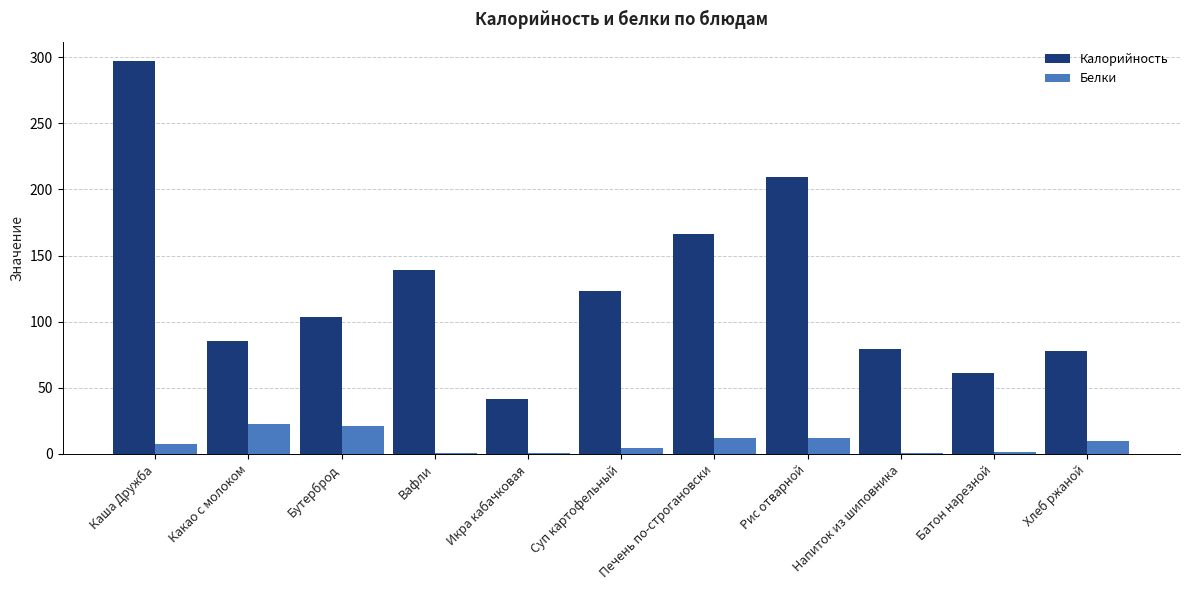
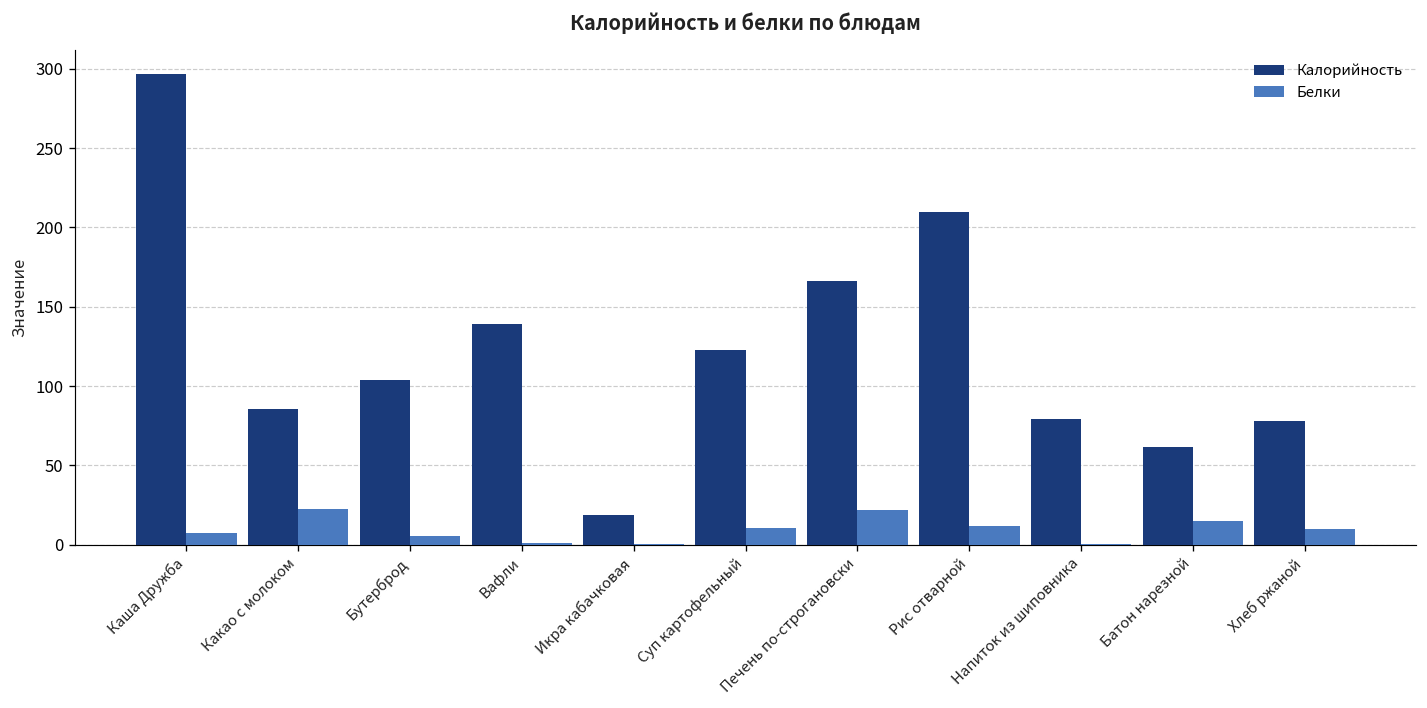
Белки, Бутерброд: 21 -> 5
Калорийность, Икра кабачковая: 42 -> 18
Белки, Суп картофельный: 4 -> 11
Белки, Печень по-строгановски: 12 -> 22
Белки, Батон нарезной: 2 -> 15
